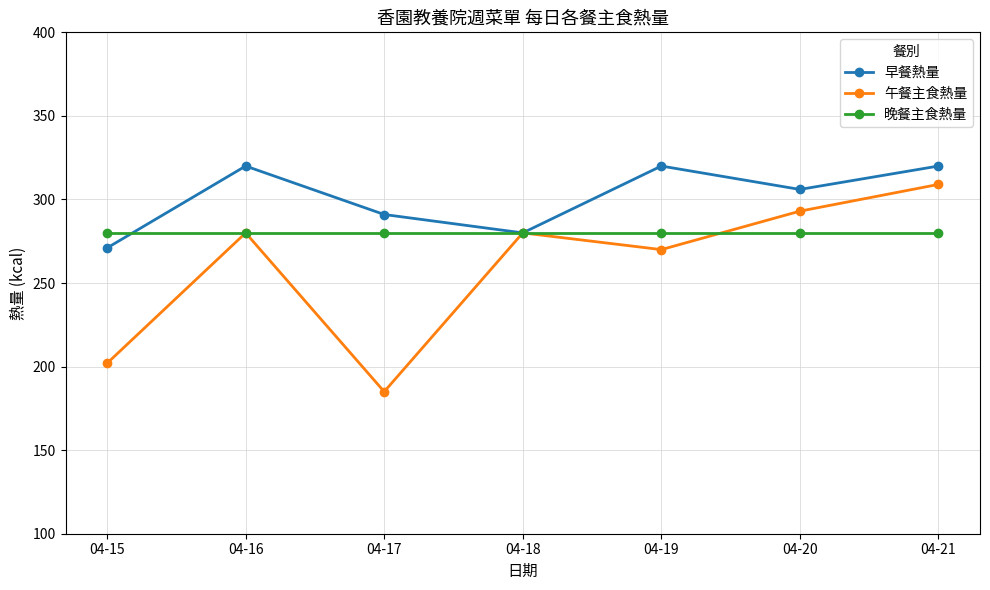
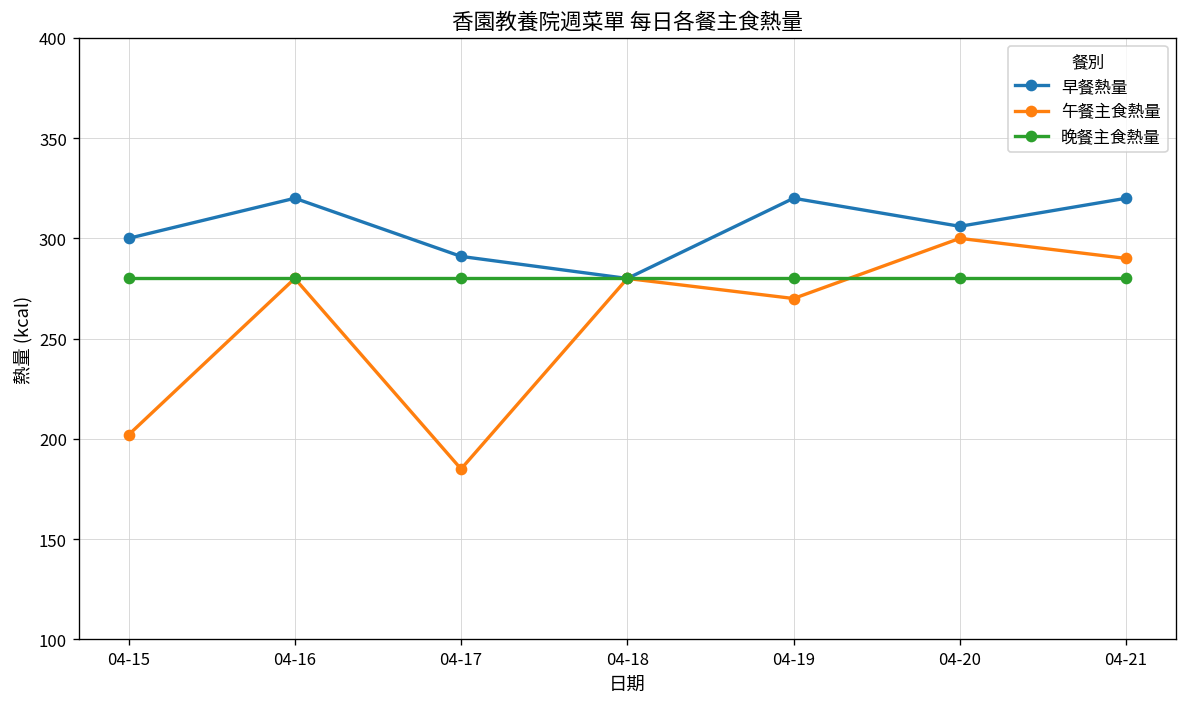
早餐熱量, 04-15: 271 -> 300
午餐主食熱量, 04-20: 293 -> 300
午餐主食熱量, 04-21: 309 -> 290
